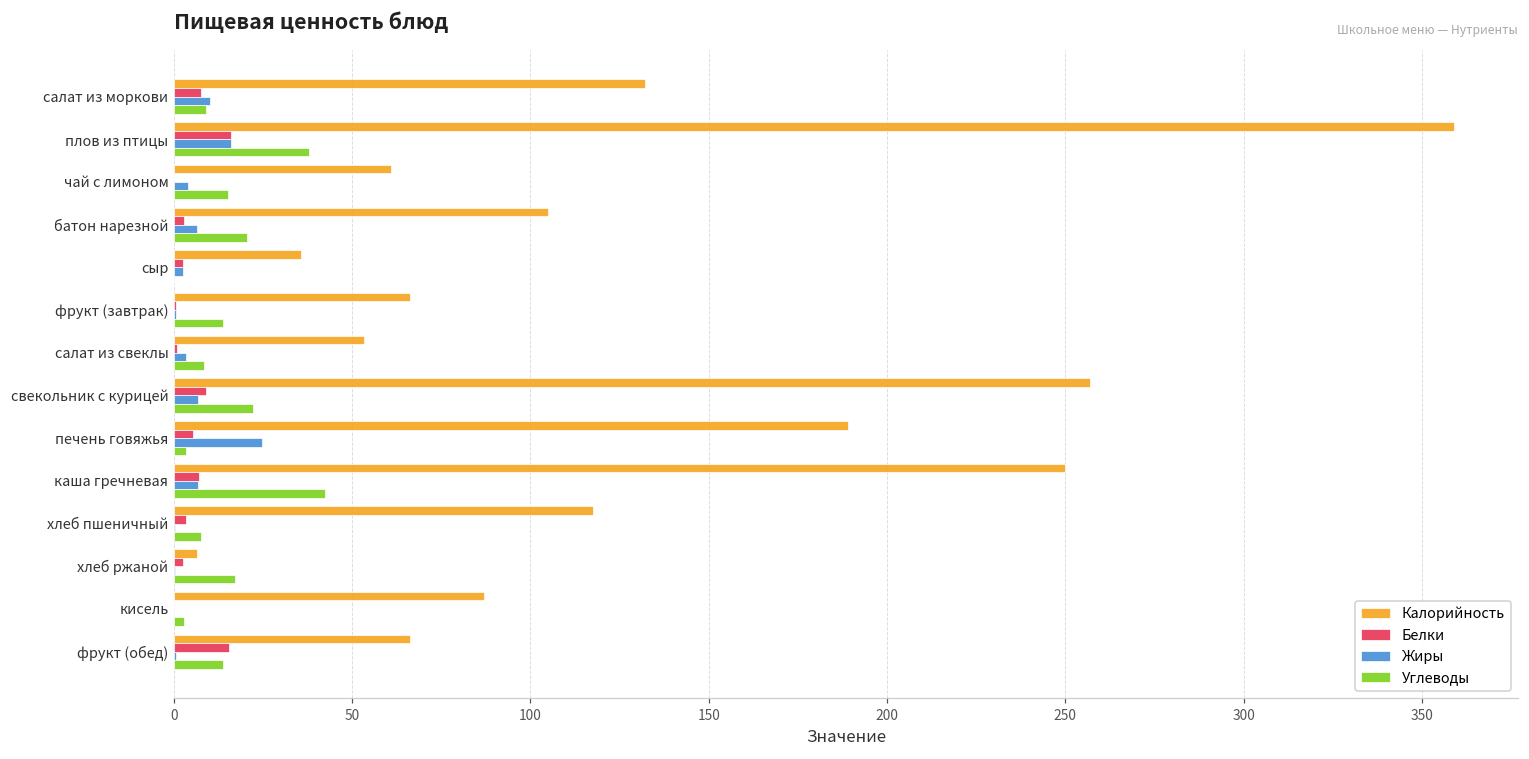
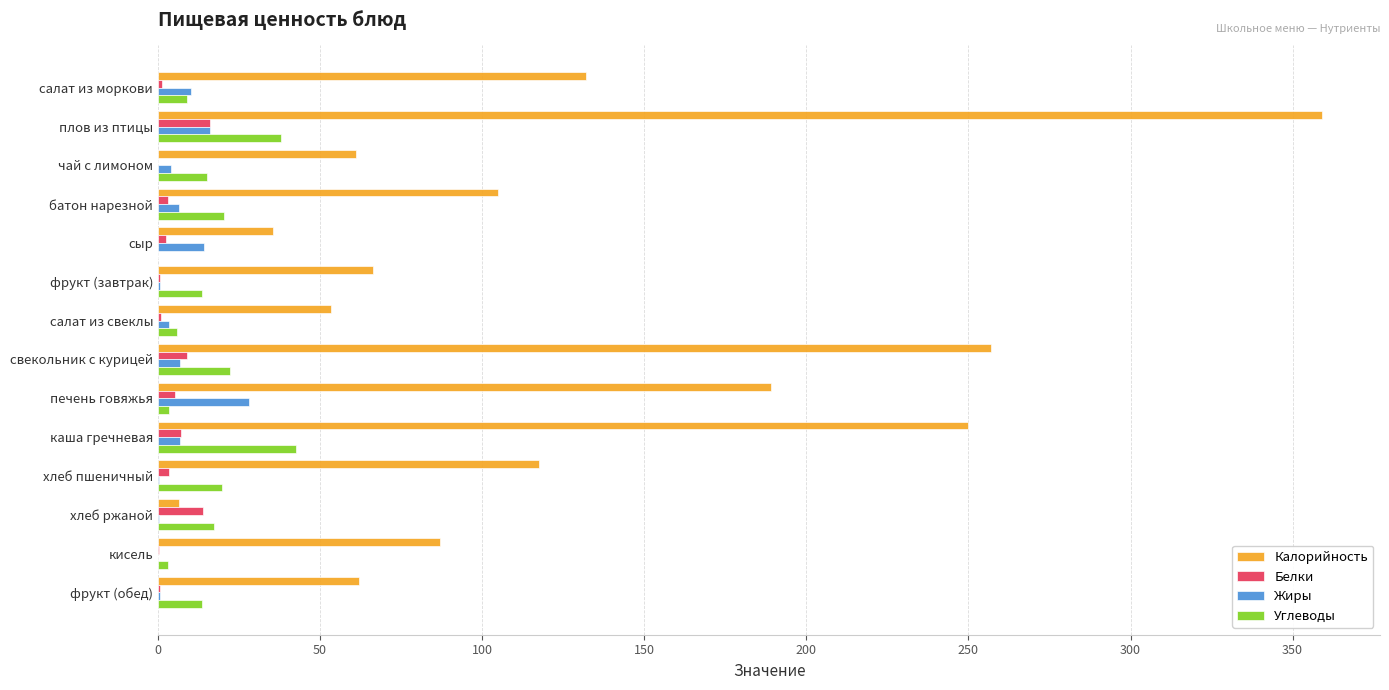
Белки, салат из моркови: 8 -> 1
Жиры, сыр: 3 -> 14
Углеводы, салат из свеклы: 8 -> 6
Жиры, печень говяжья: 25 -> 28
Углеводы, хлеб пшеничный: 8 -> 20
Белки, хлеб ржаной: 3 -> 14
Калорийность, фрукт (обед): 66 -> 62
Белки, фрукт (обед): 16 -> 1
